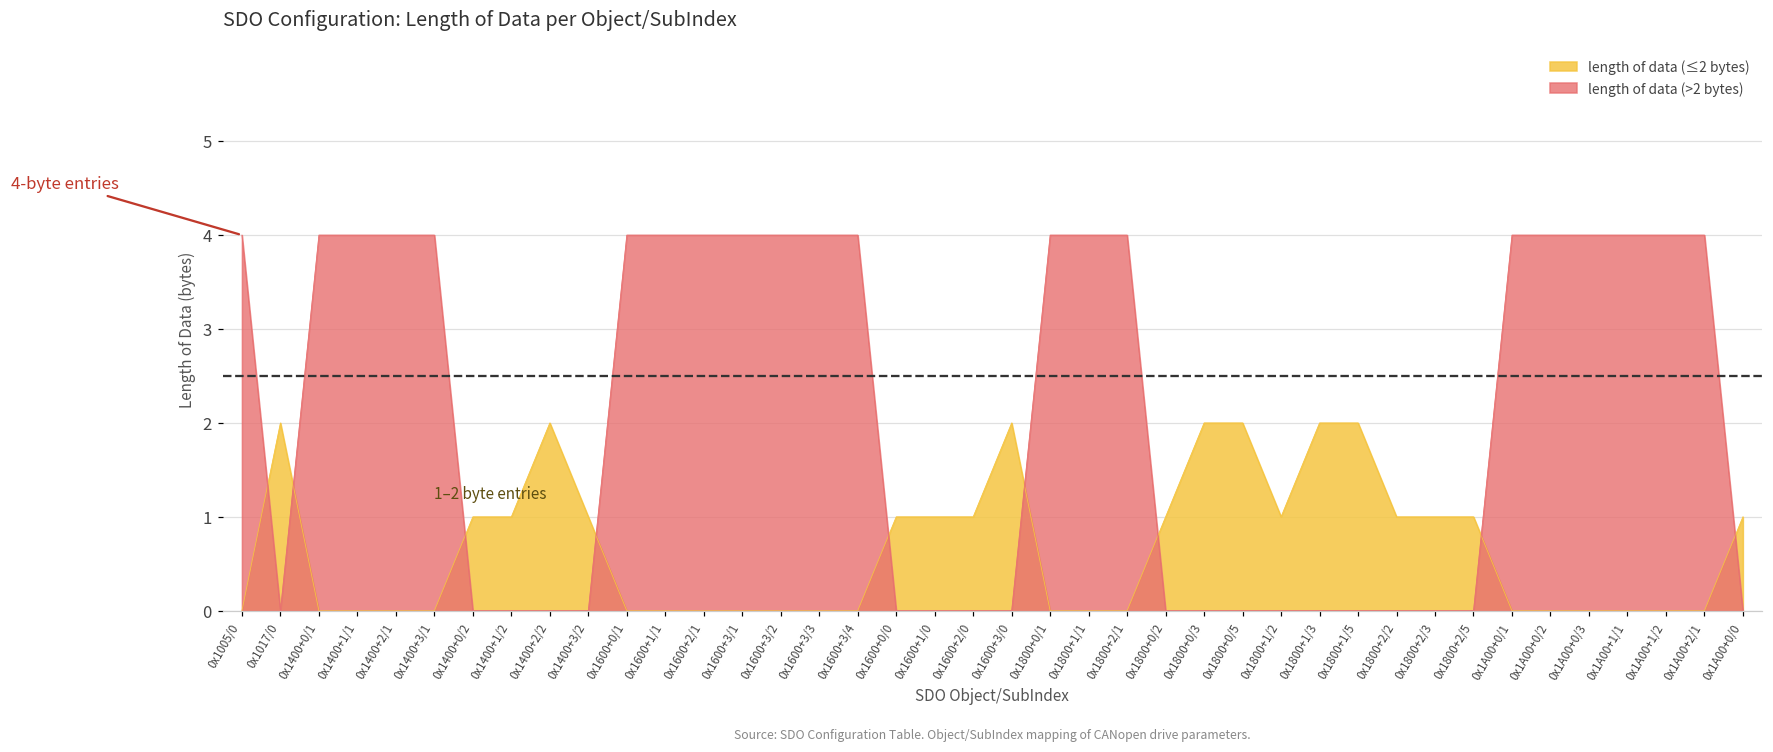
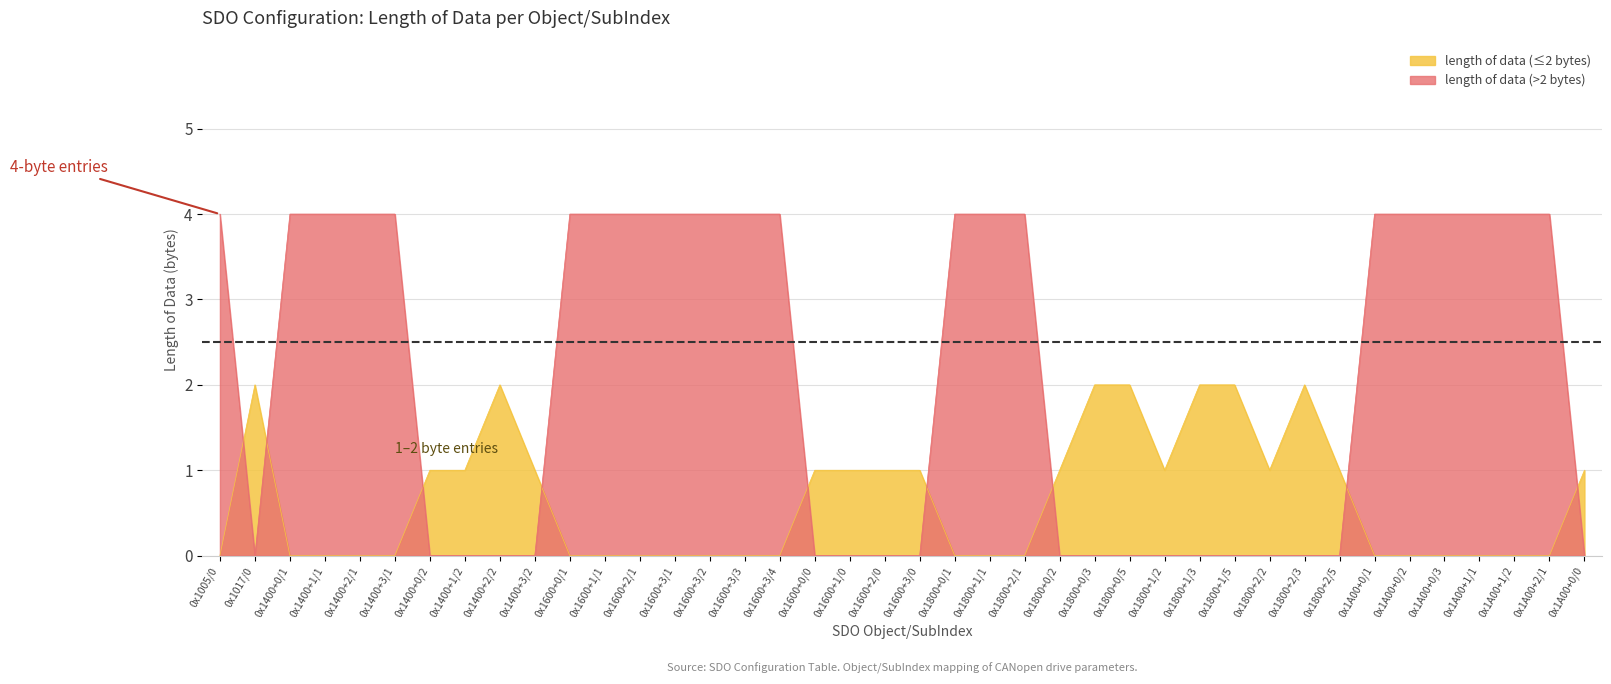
length of data (≤2 bytes), 0x1600+3/0: 2 -> 1
length of data (≤2 bytes), 0x1800+2/3: 1 -> 2
